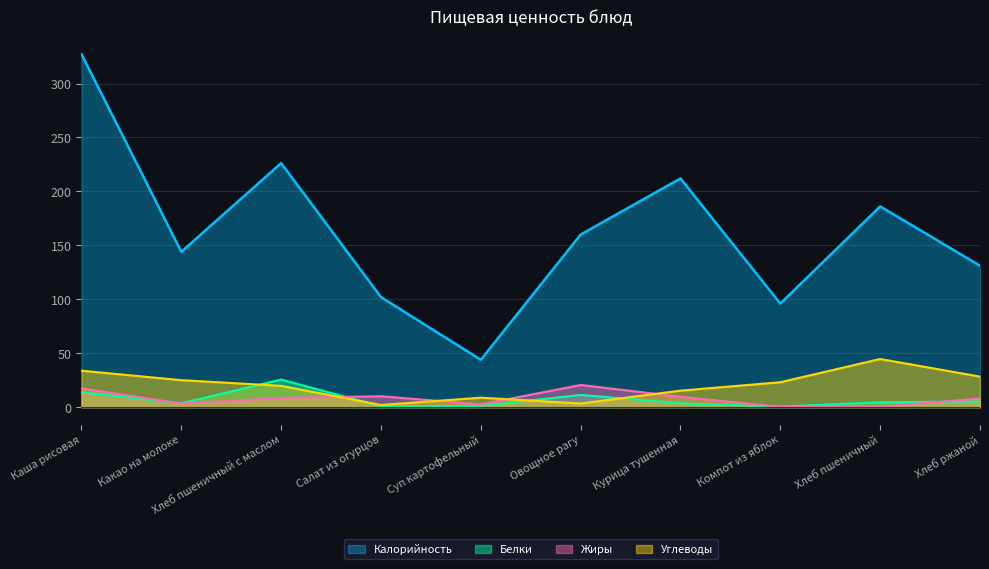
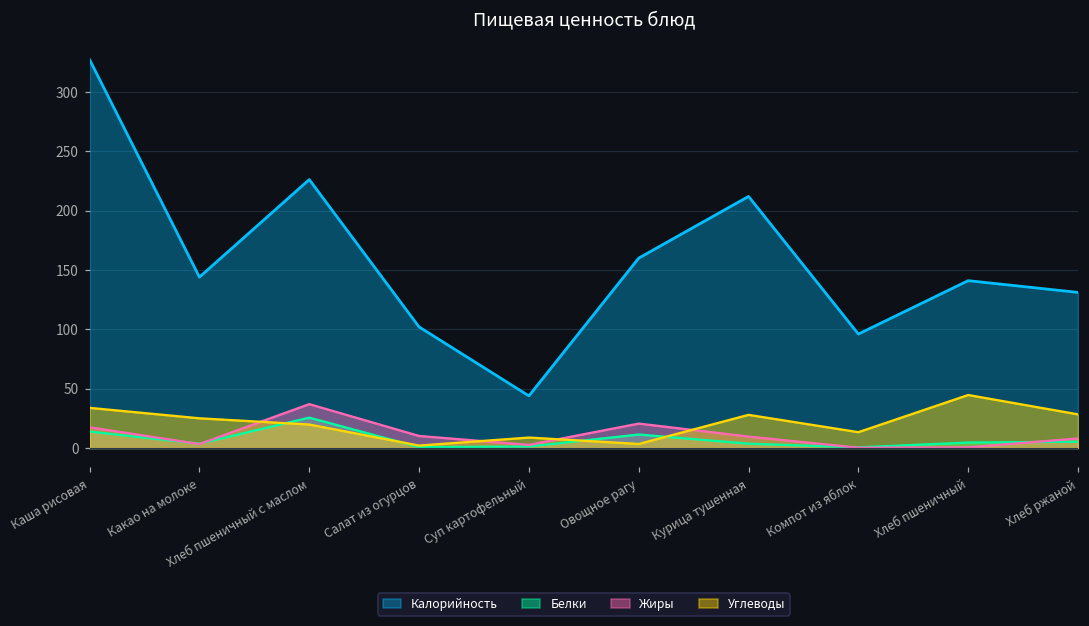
Жиры, Хлеб пшеничный с маслом: 9 -> 37
Углеводы, Курица тушенная: 15 -> 28
Углеводы, Компот из яблок: 23 -> 13
Калорийность, Хлеб пшеничный: 186 -> 141
